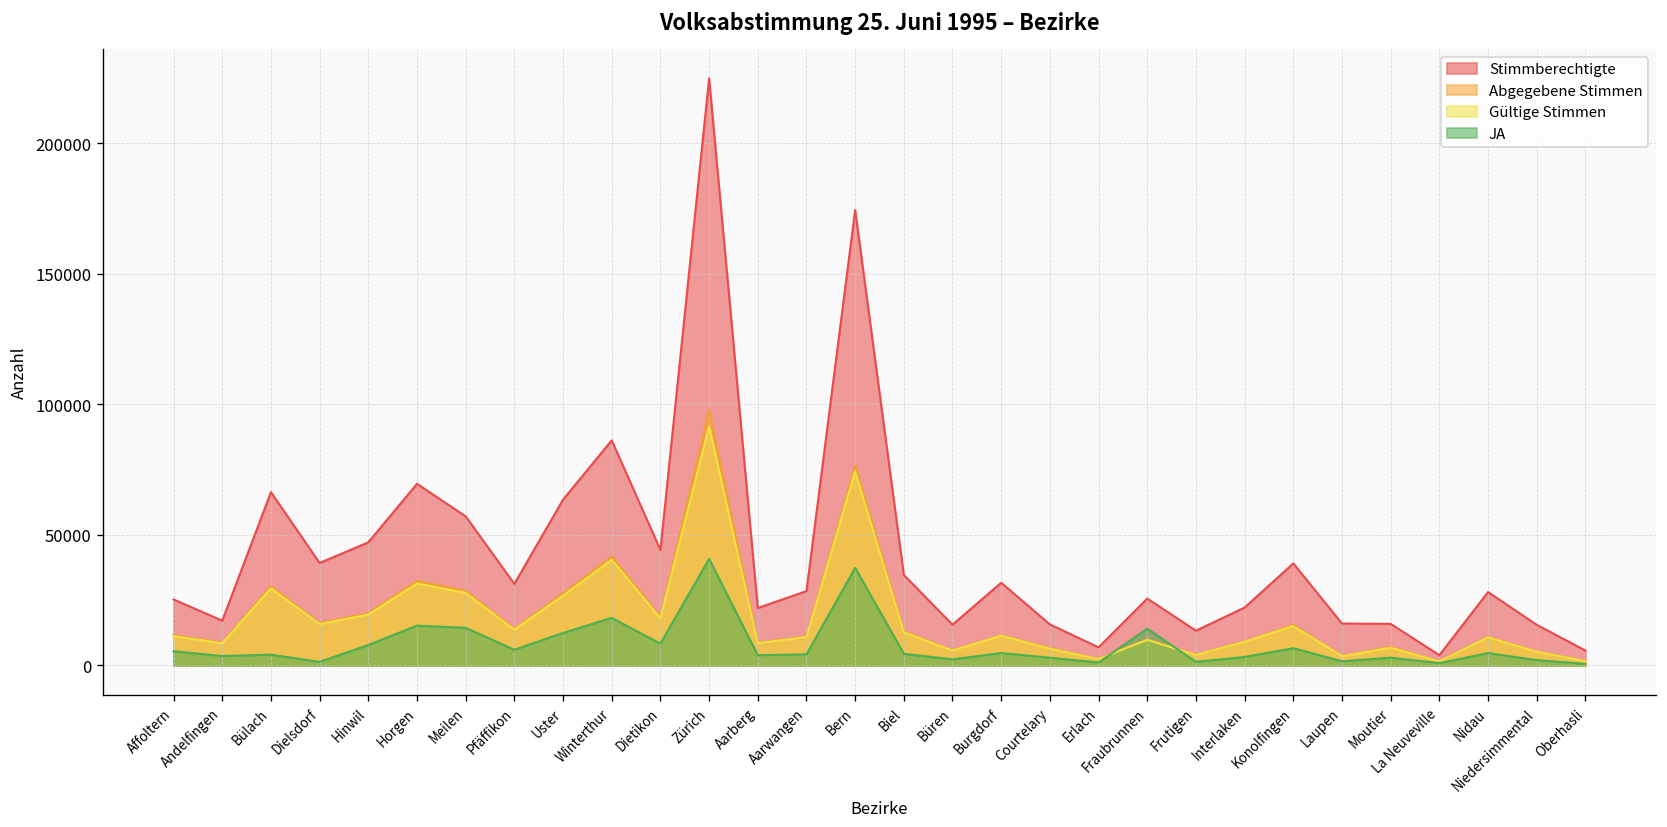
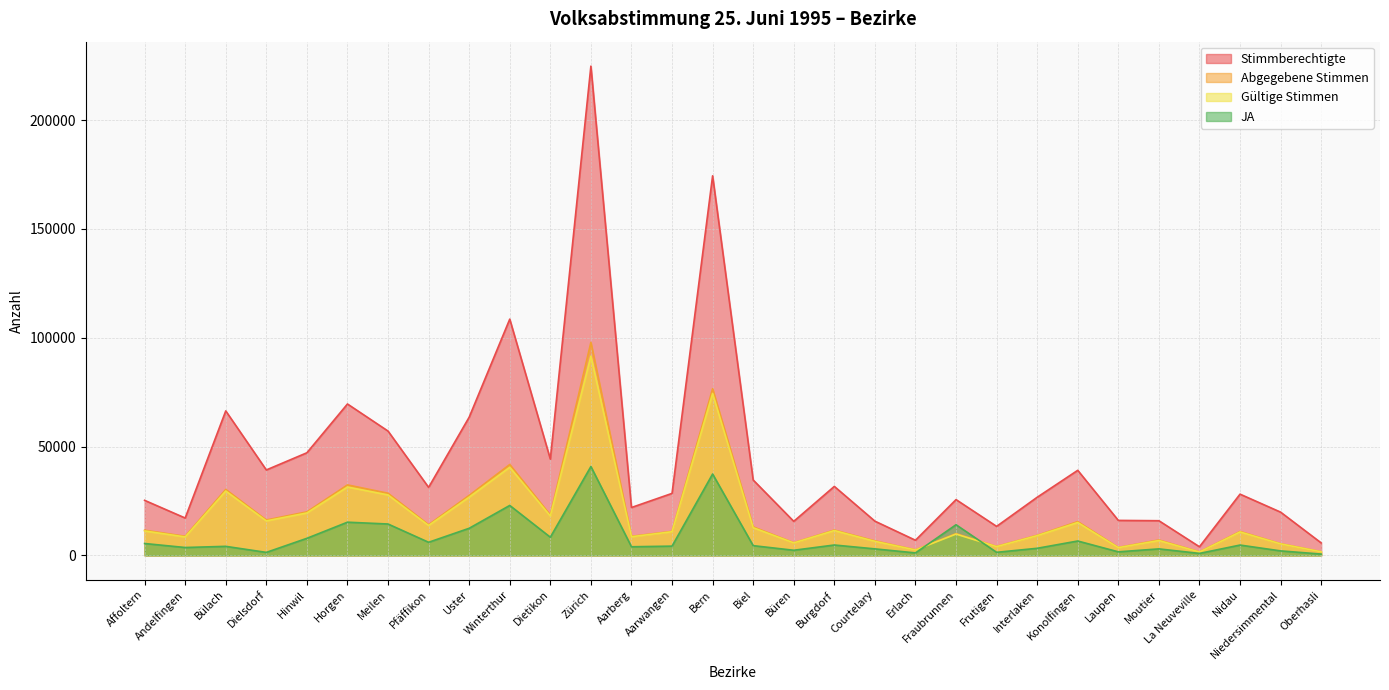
Stimmberechtigte, Winterthur: 86000 -> 109000
JA, Winterthur: 18000 -> 23000
Stimmberechtigte, Interlaken: 22000 -> 27000
Stimmberechtigte, Niedersimmental: 16000 -> 20000
